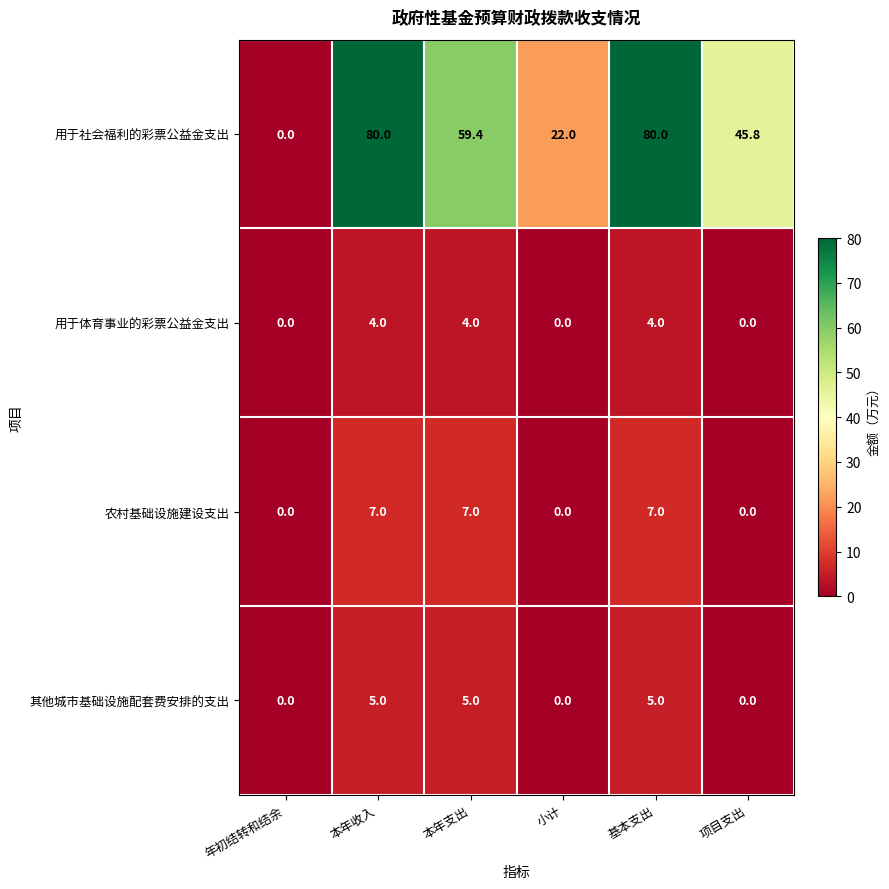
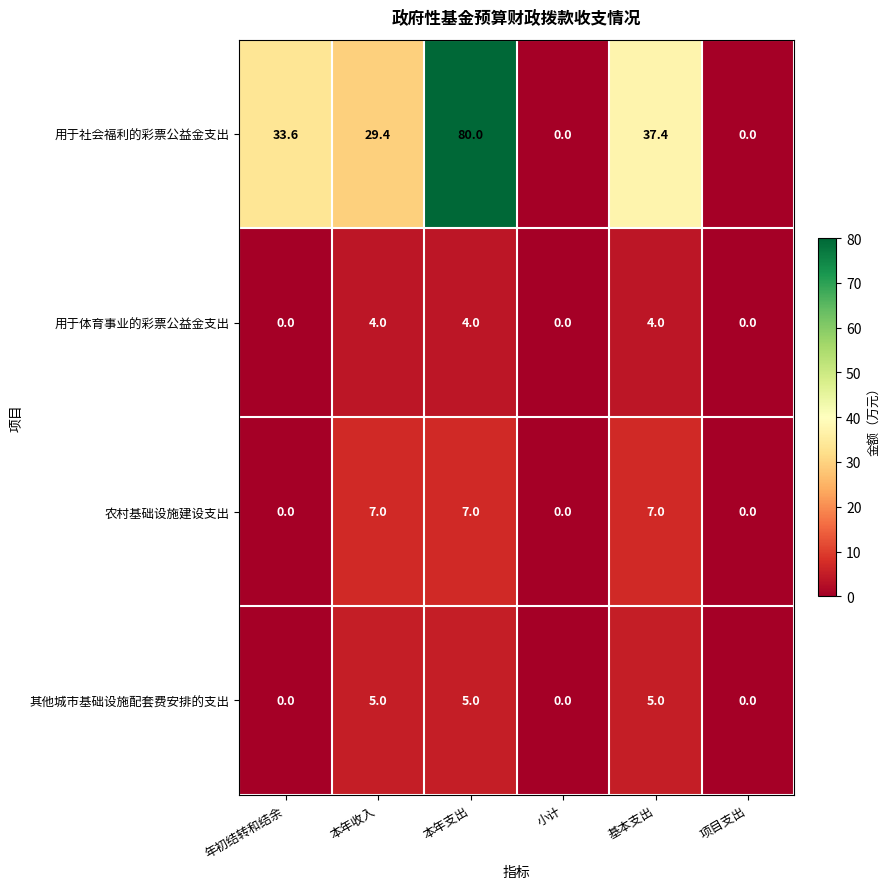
用于社会福利的彩票公益金支出, 年初结转和结余: 0.0 -> 33.6
用于社会福利的彩票公益金支出, 本年收入: 80.0 -> 29.4
用于社会福利的彩票公益金支出, 本年支出: 59.4 -> 80.0
用于社会福利的彩票公益金支出, 小计: 22.0 -> 0.0
用于社会福利的彩票公益金支出, 基本支出: 80.0 -> 37.4
用于社会福利的彩票公益金支出, 项目支出: 45.8 -> 0.0
